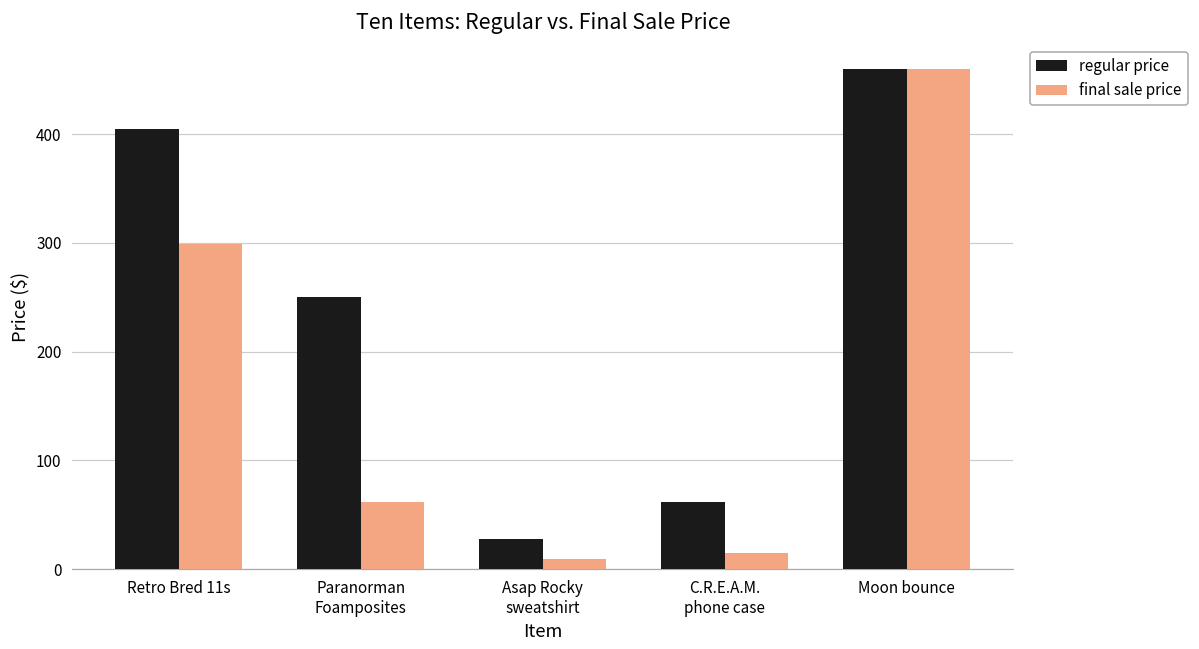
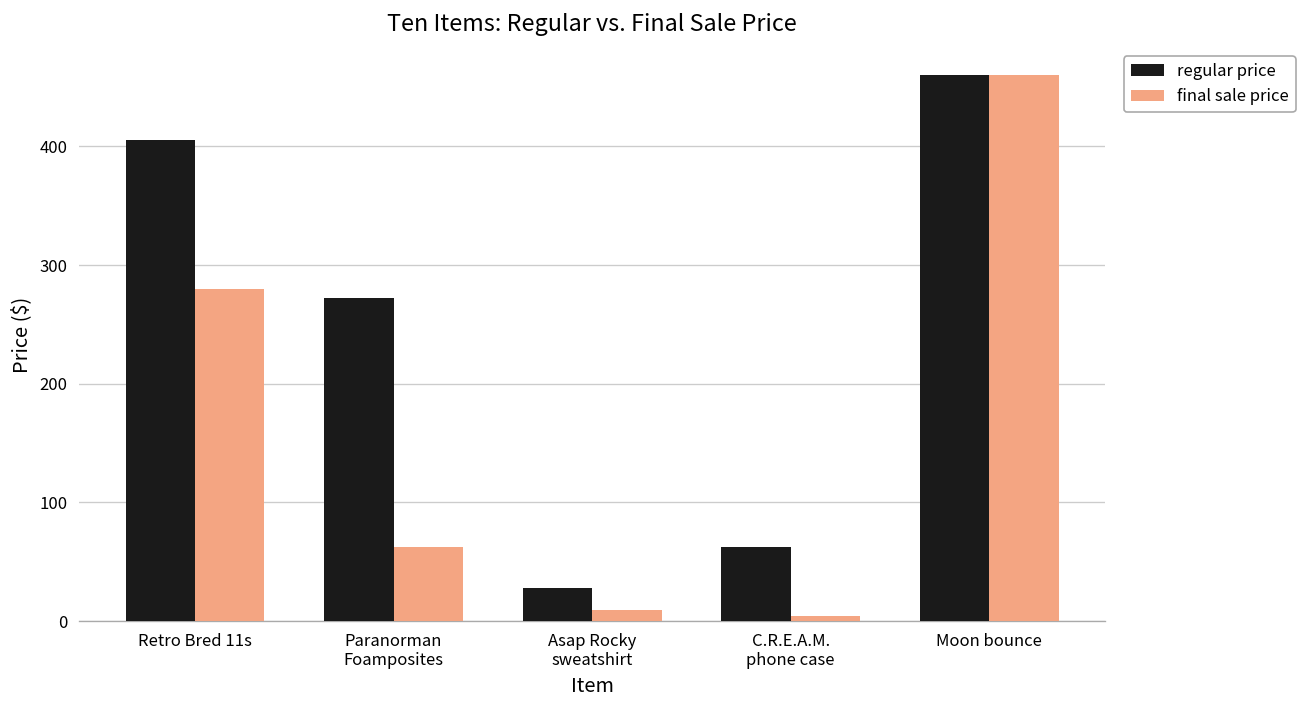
final sale price, Retro Bred 11s: 300 -> 280
regular price, Paranorman Foamposites: 250 -> 270
final sale price, C.R.E.A.M. phone case: 20 -> 0
